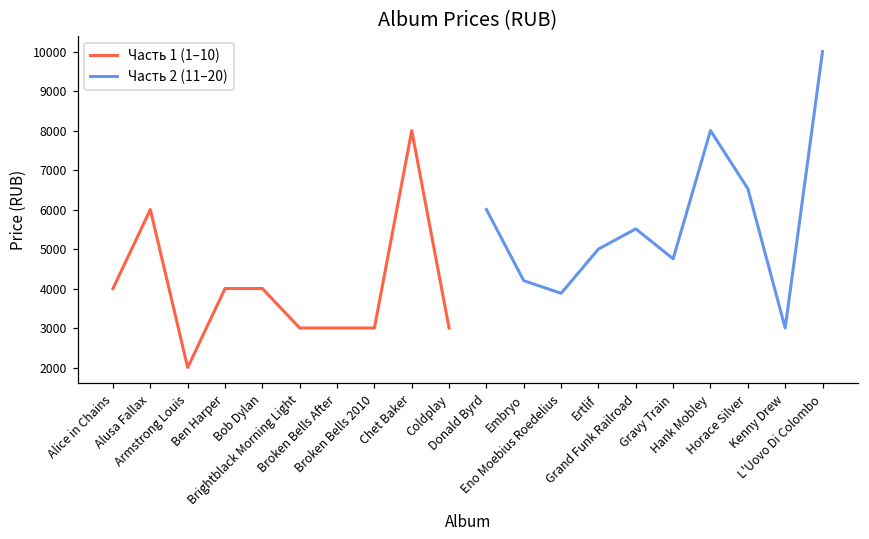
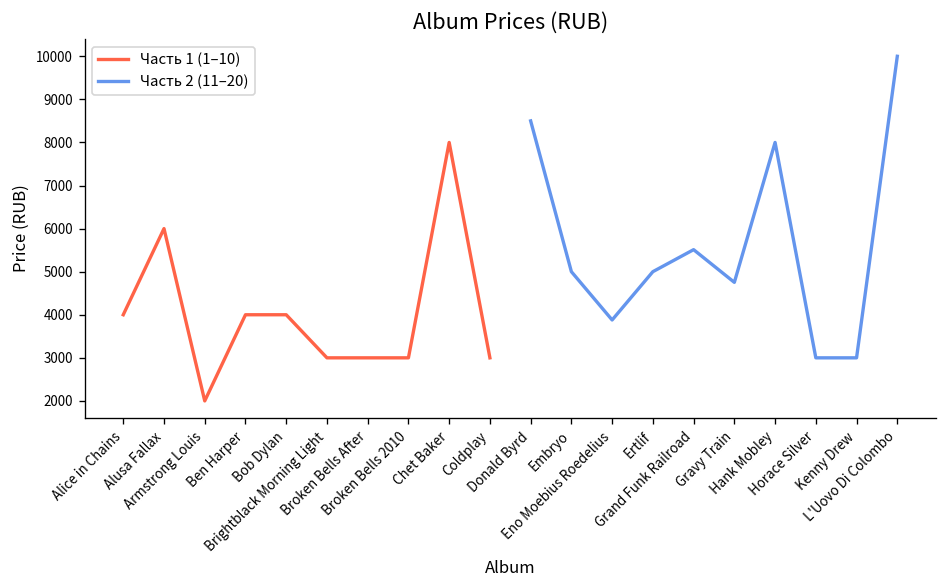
Часть 2 (11–20), Donald Byrd: 6000 -> 8500
Часть 2 (11–20), Embryo: 4200 -> 5000
Часть 2 (11–20), Horace Silver: 6500 -> 3000
